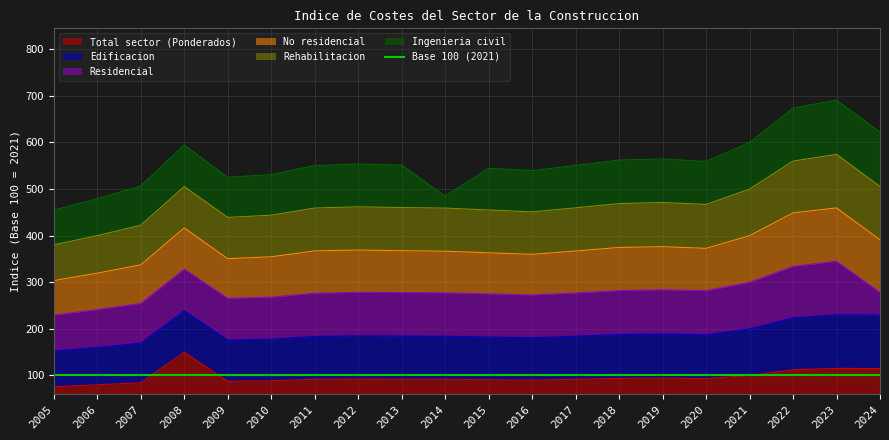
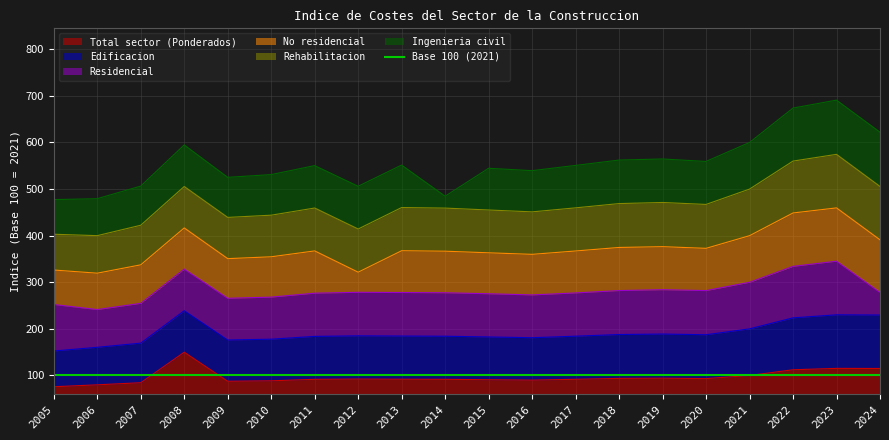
Residencial, 2005: 80 -> 100
No residencial, 2012: 90 -> 40
